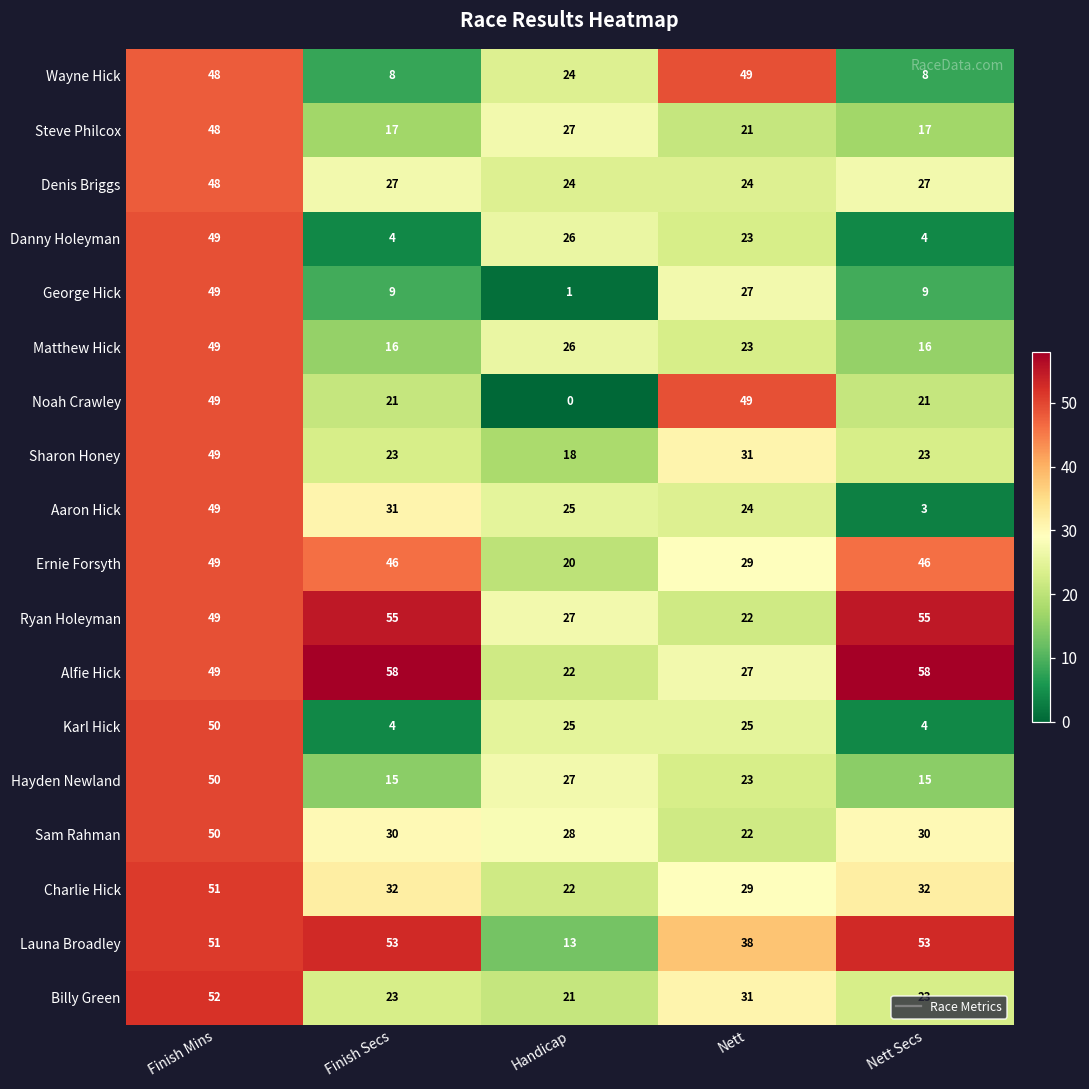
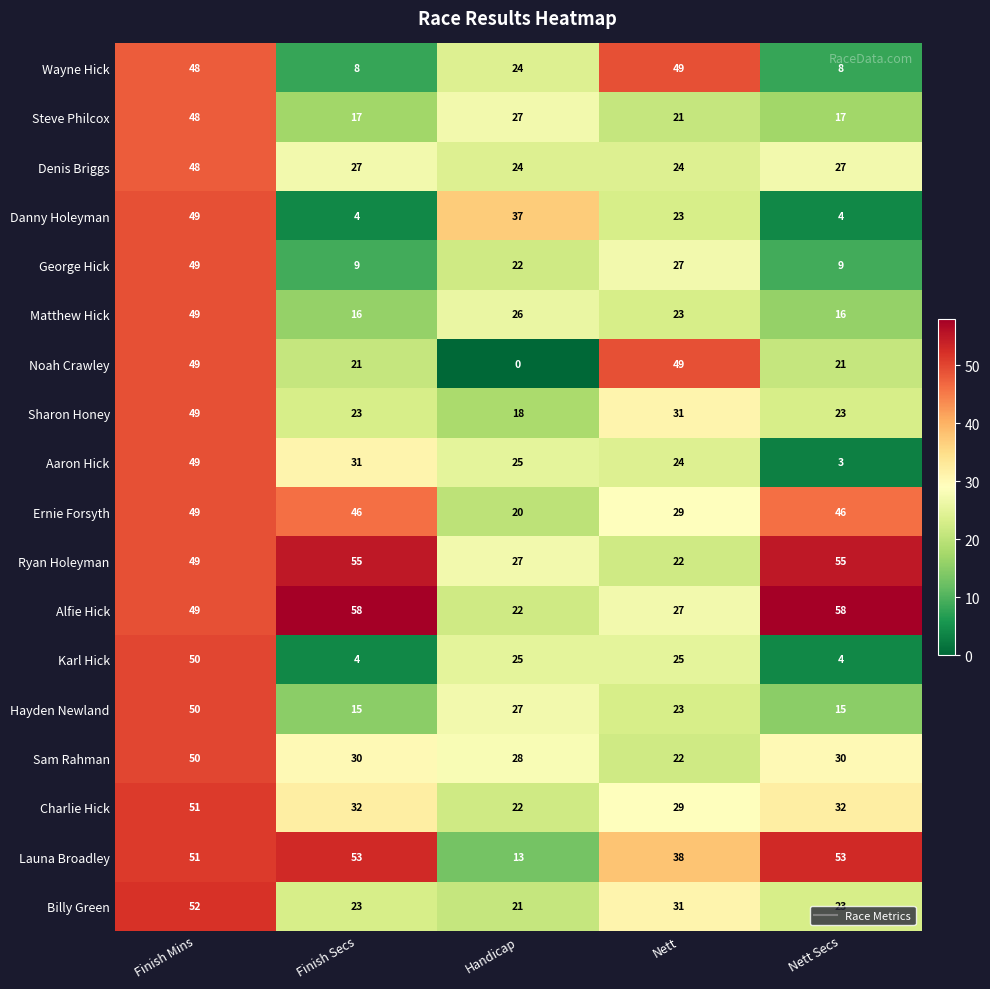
Danny Holeyman, Handicap: 26 -> 37
George Hick, Handicap: 1 -> 22
